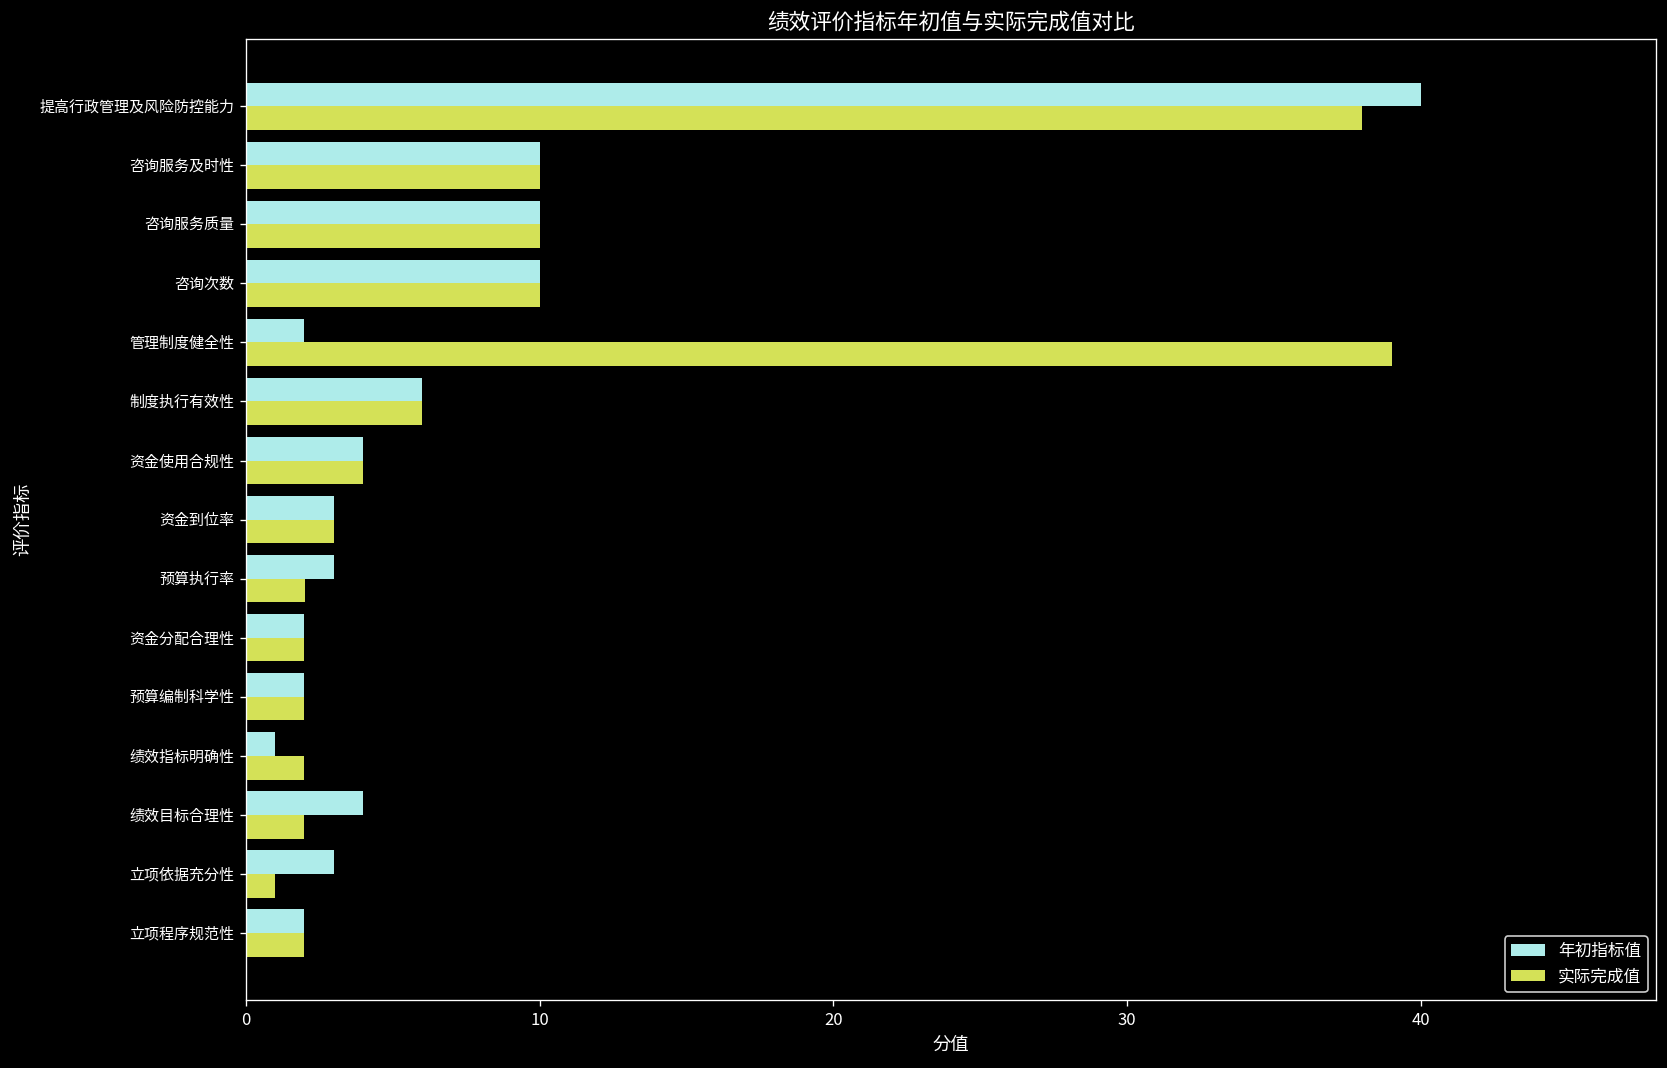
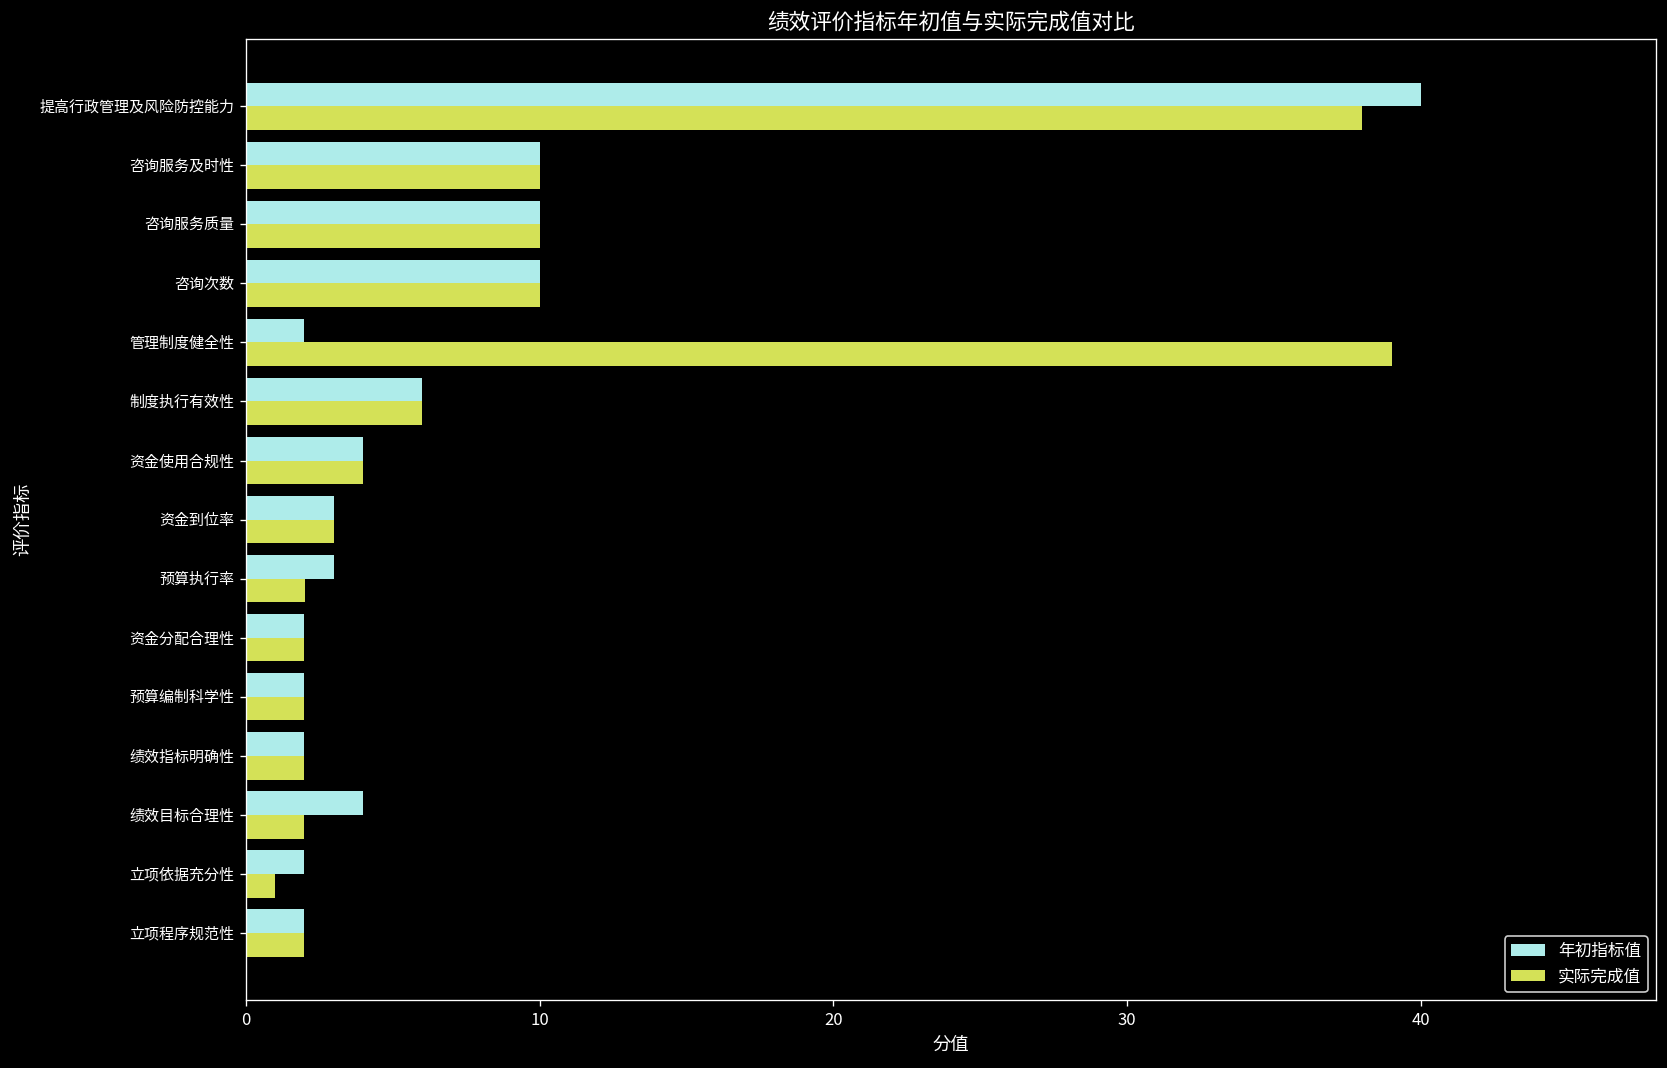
年初指标值, 绩效指标明确性: 1 -> 2
年初指标值, 立项依据充分性: 3 -> 2
